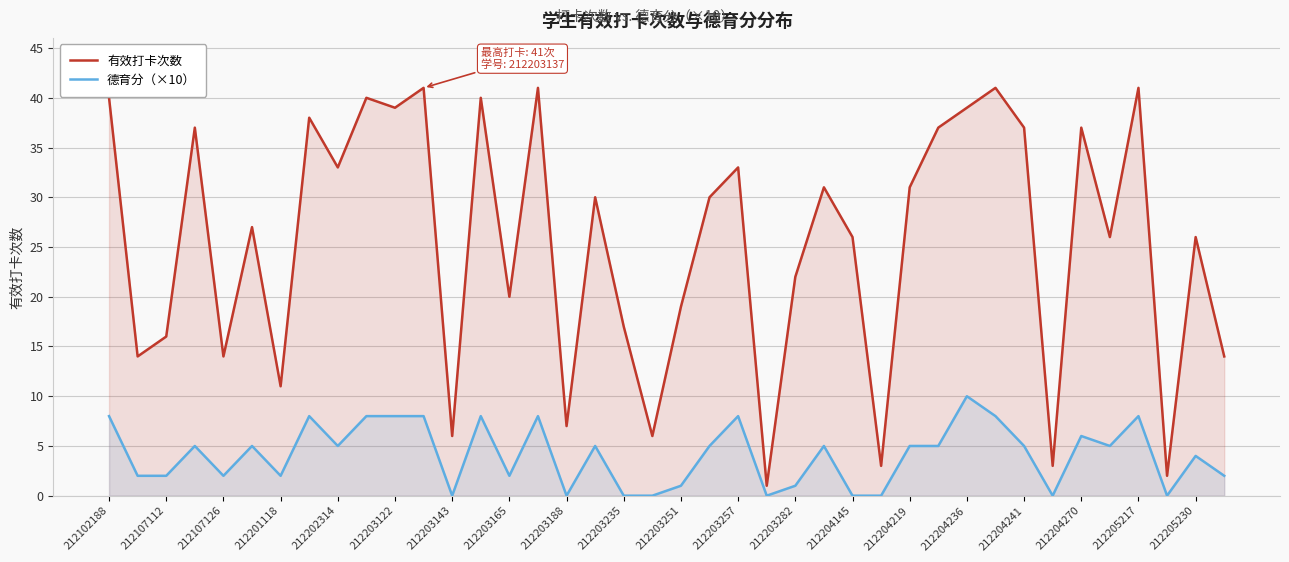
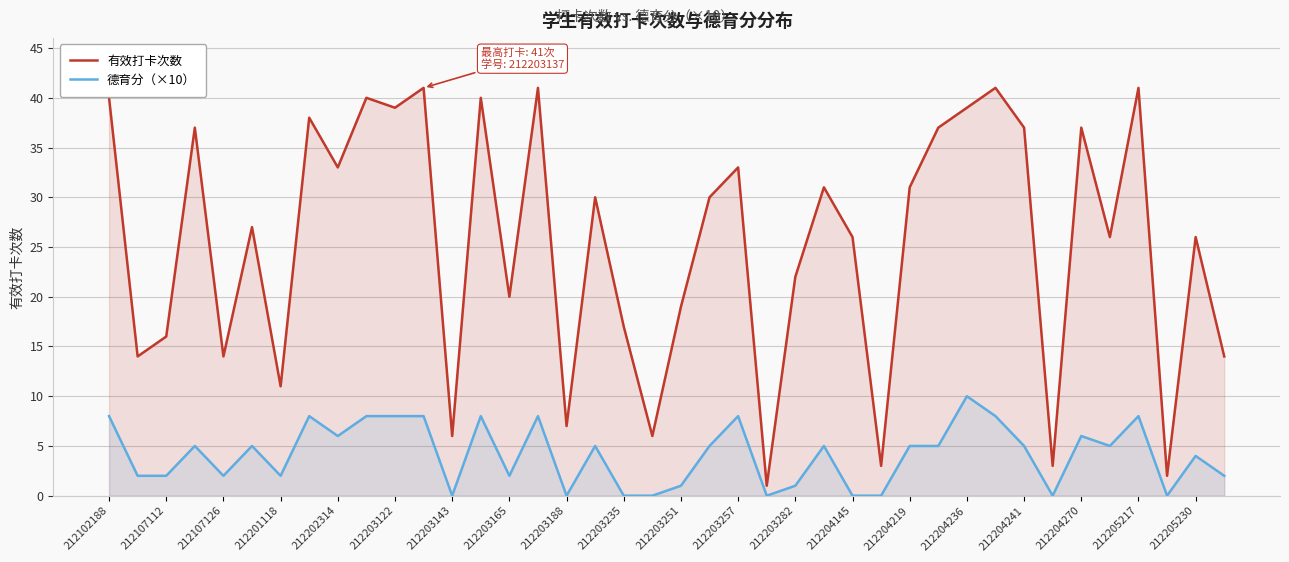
德育分（×10）, 212202314: 5 -> 6
